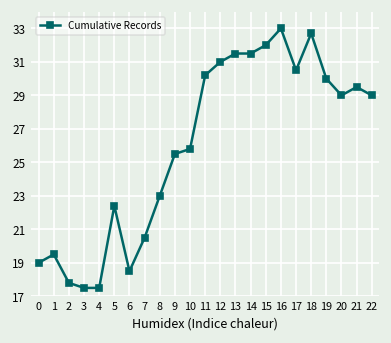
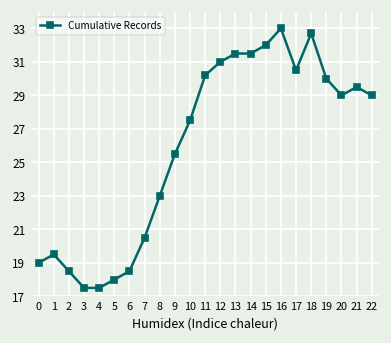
2: 17.8 -> 18.5
5: 22.4 -> 18.0
10: 25.8 -> 27.5
